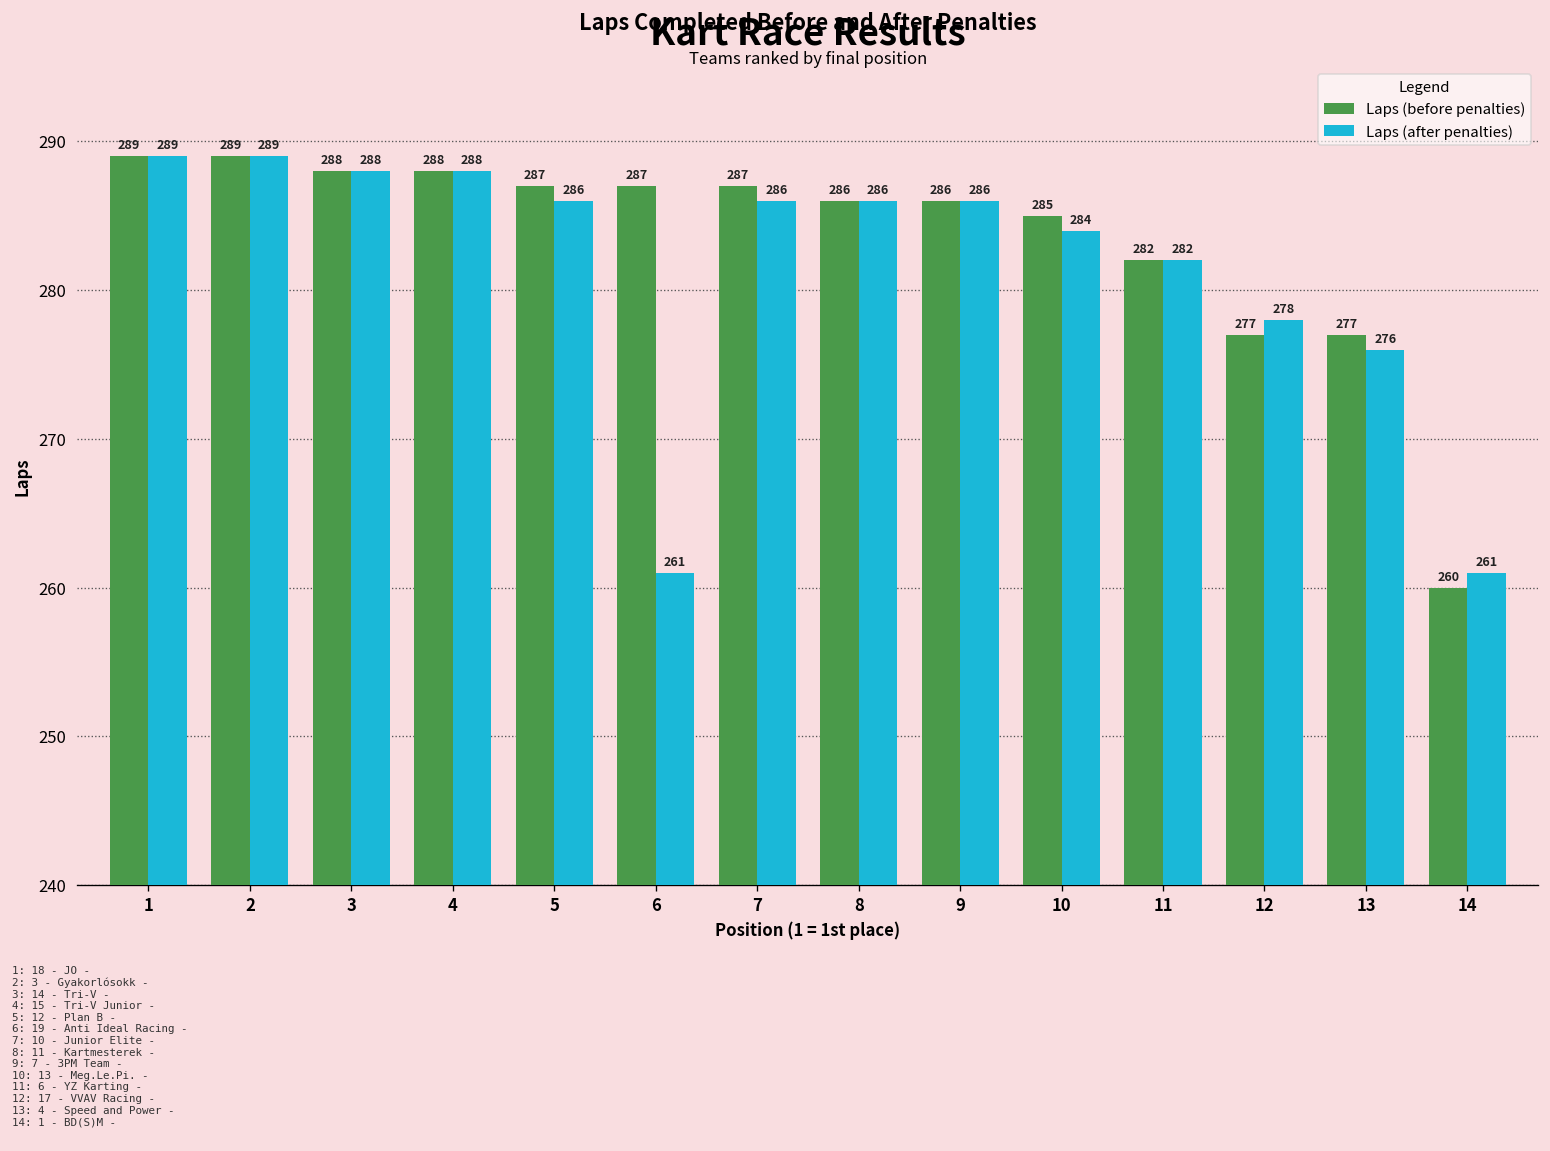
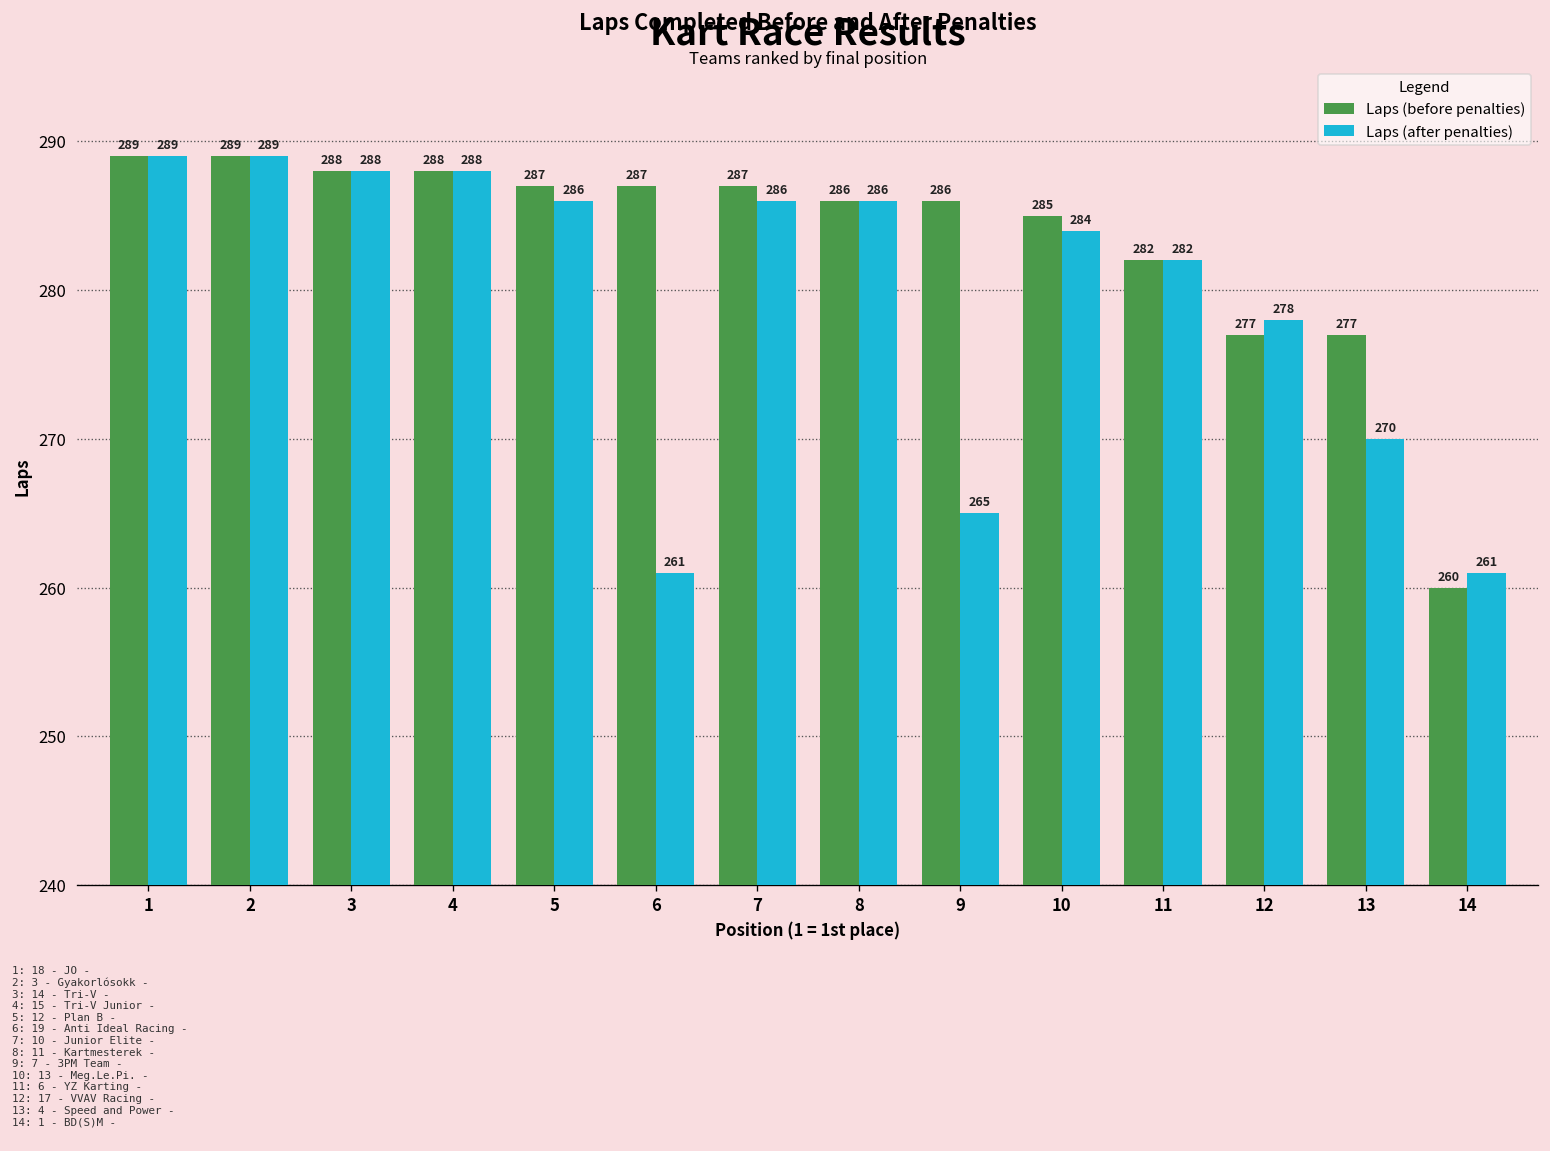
Laps (after penalties), 9: 286 -> 265
Laps (after penalties), 13: 276 -> 270
